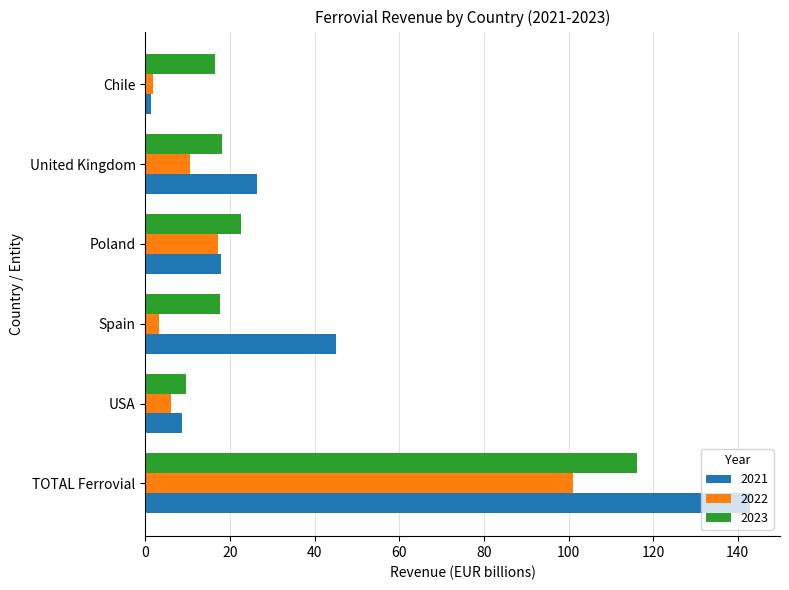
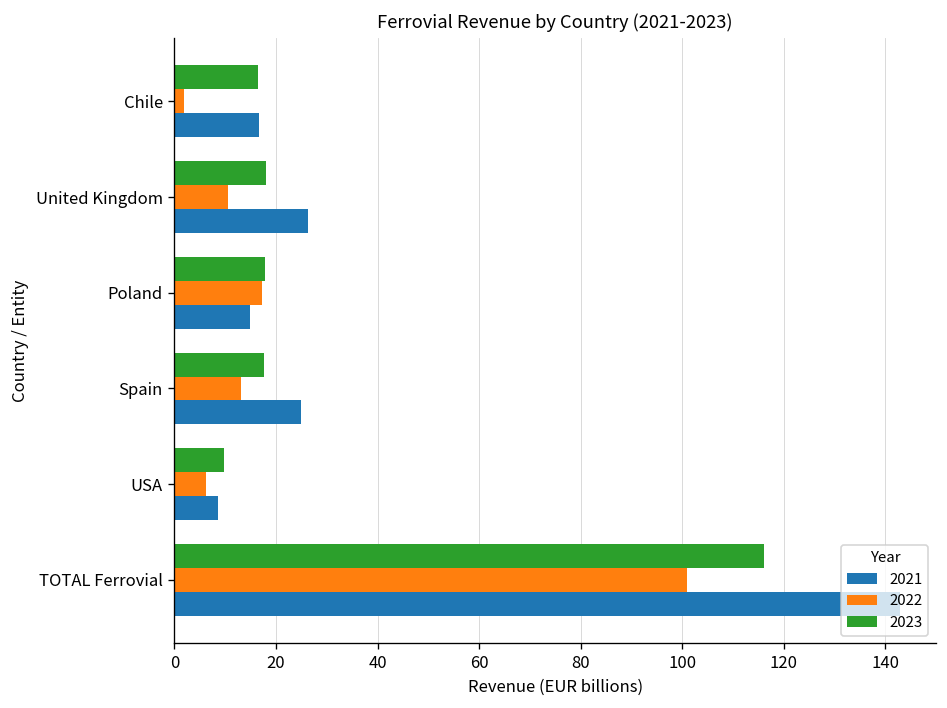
2021, Chile: 1 -> 17
2023, Poland: 23 -> 18
2021, Poland: 18 -> 15
2022, Spain: 3 -> 13
2021, Spain: 45 -> 25
